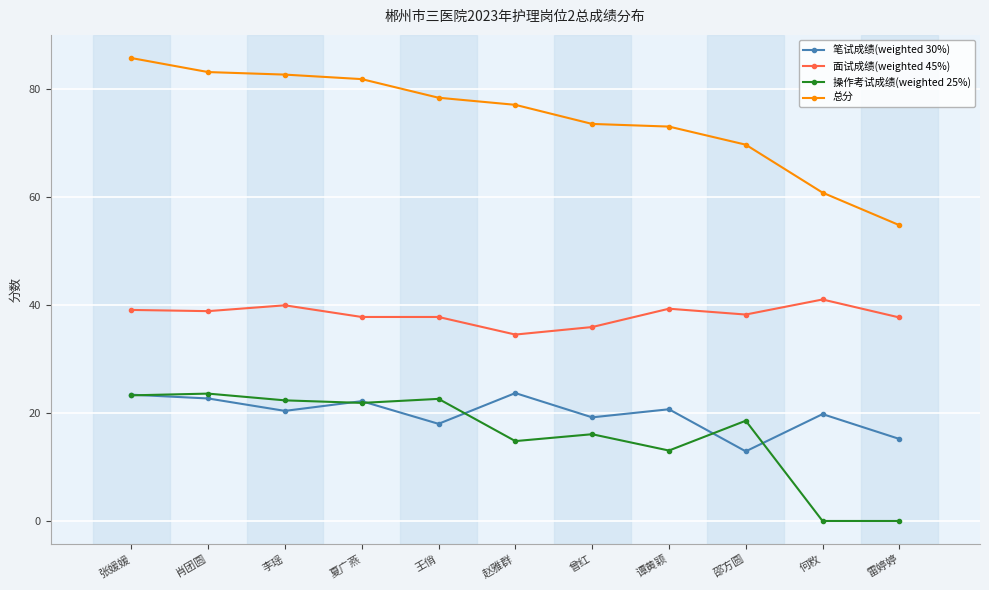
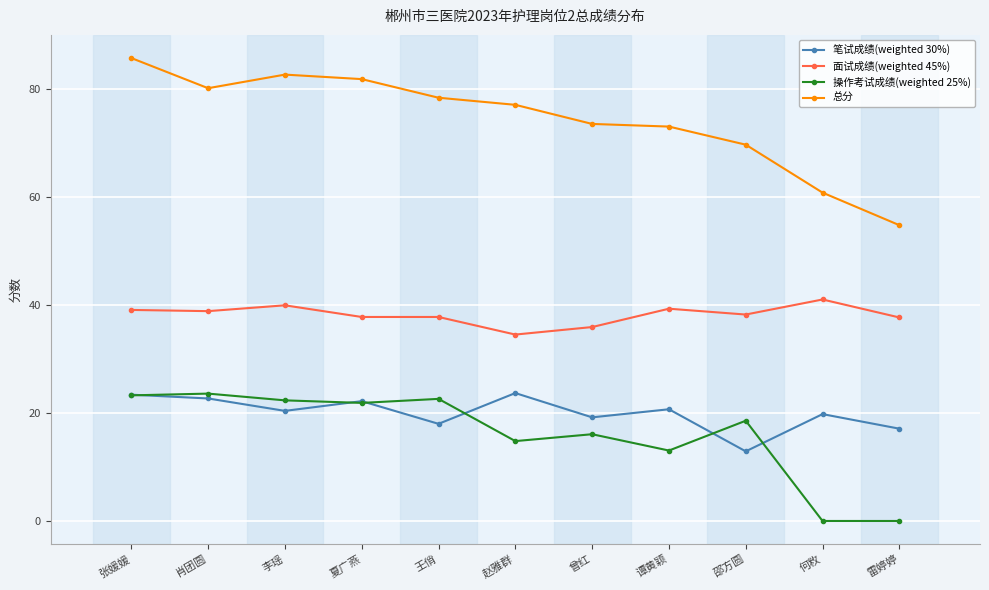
总分, 肖团圆: 83 -> 80
笔试成绩(weighted 30%), 雷婷婷: 15 -> 17
